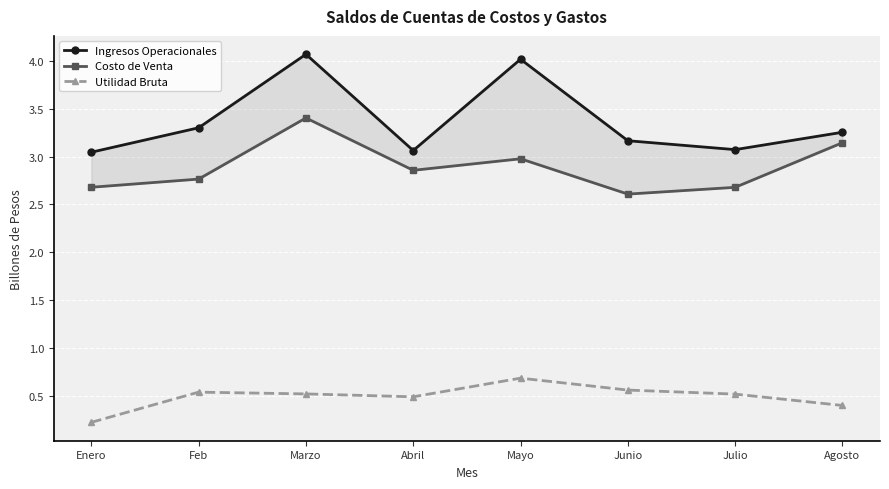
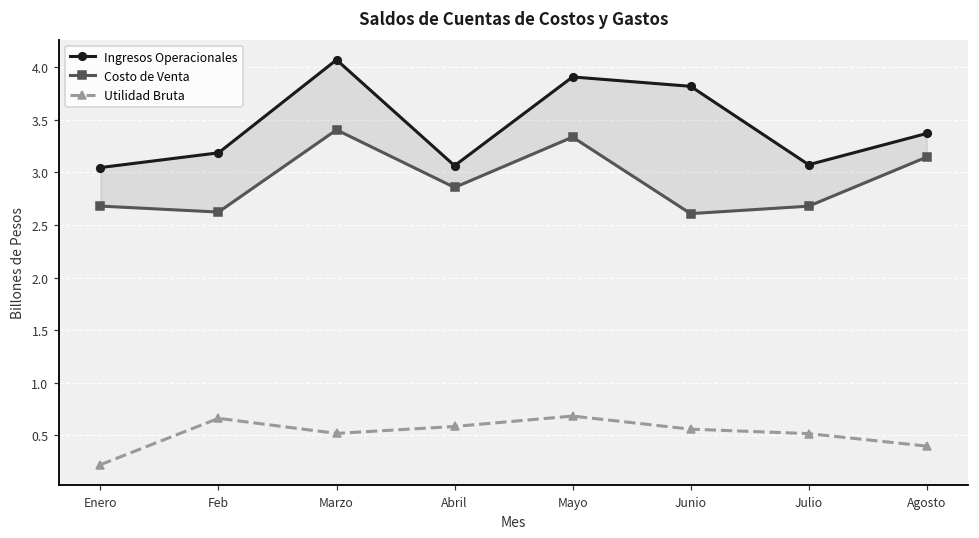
Ingresos Operacionales, Feb: 3.3 -> 3.2
Costo de Venta, Feb: 2.8 -> 2.6
Utilidad Bruta, Feb: 0.5 -> 0.7
Utilidad Bruta, Abril: 0.5 -> 0.6
Ingresos Operacionales, Mayo: 4.0 -> 3.9
Costo de Venta, Mayo: 3.0 -> 3.3
Ingresos Operacionales, Junio: 3.2 -> 3.8
Ingresos Operacionales, Agosto: 3.3 -> 3.4
